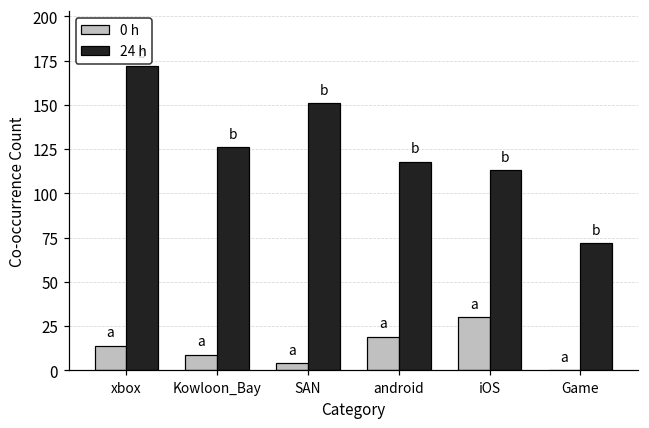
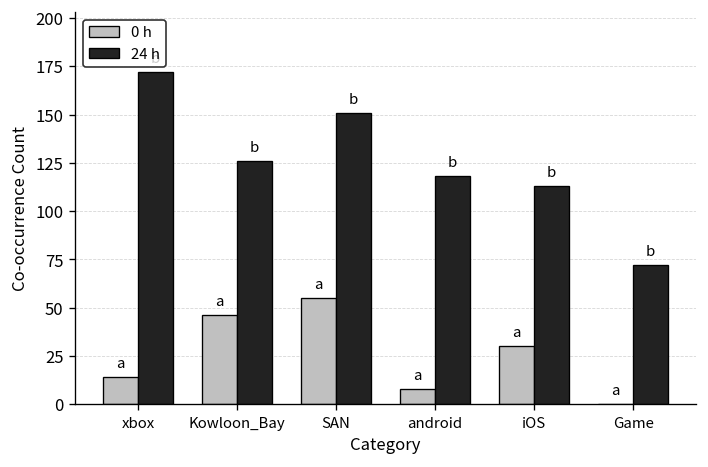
0 h, Kowloon_Bay: 9 -> 46
0 h, SAN: 4 -> 55
0 h, android: 19 -> 8
